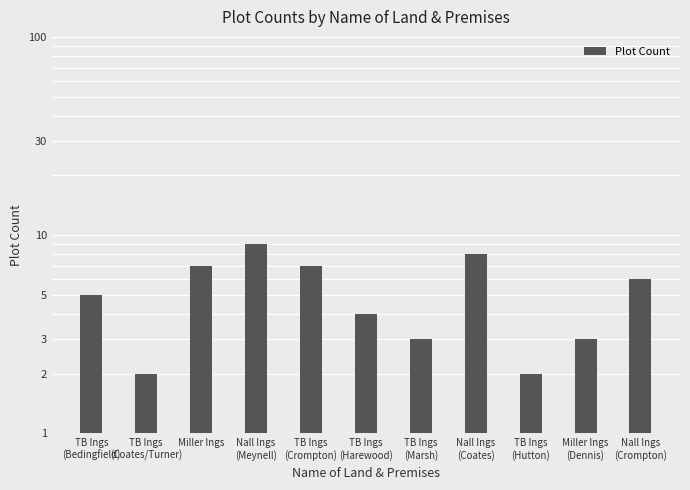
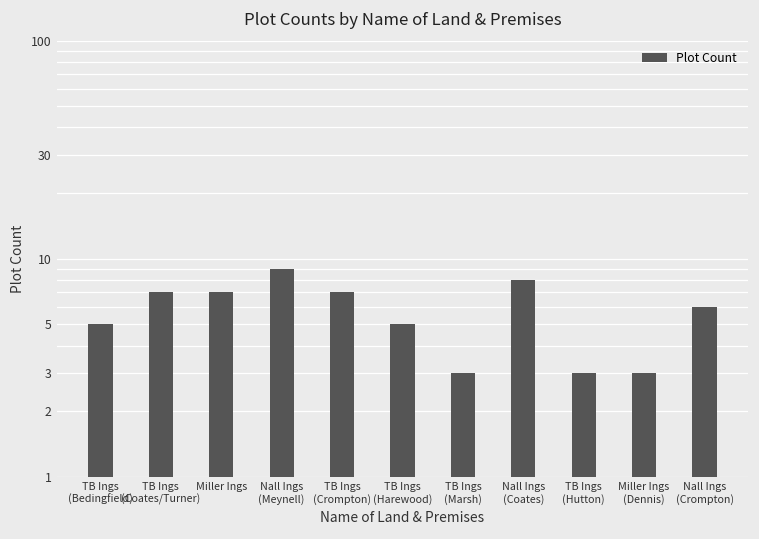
TB Ings (Coates/Turner): 2 -> 7
TB Ings (Harewood): 4 -> 5
TB Ings (Hutton): 2 -> 3
